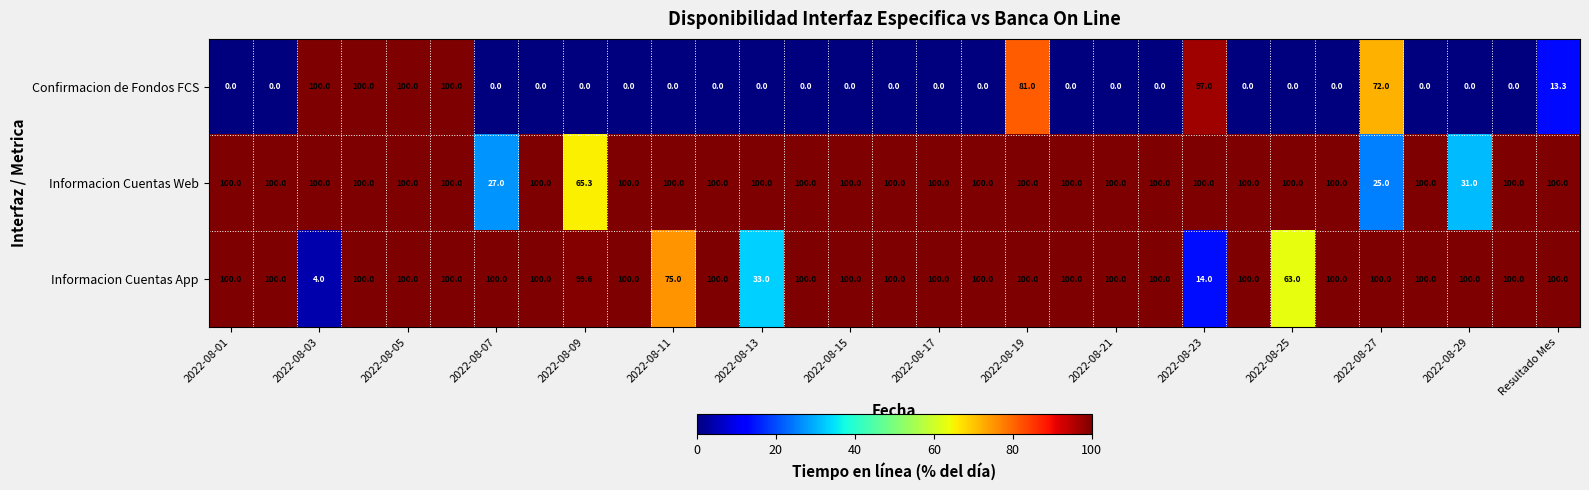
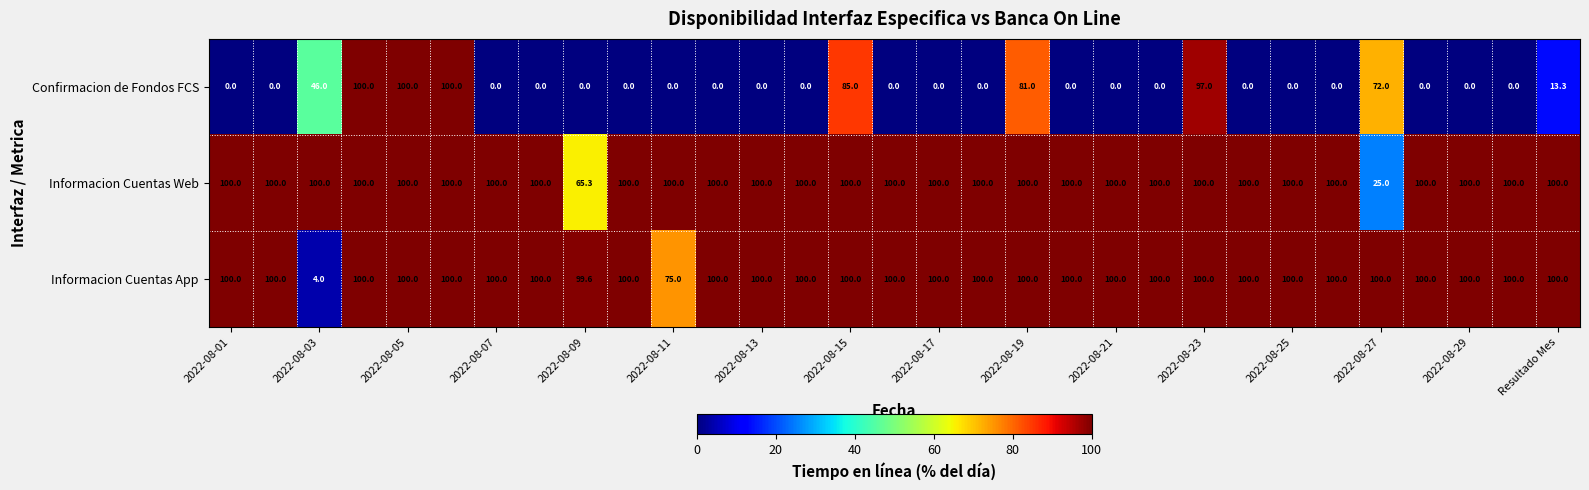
Confirmacion de Fondos FCS, 2022-08-03: 100.0 -> 46.0
Confirmacion de Fondos FCS, 2022-08-15: 0.0 -> 85.0
Informacion Cuentas Web, 2022-08-07: 27.0 -> 100.0
Informacion Cuentas Web, 2022-08-29: 31.0 -> 100.0
Informacion Cuentas App, 2022-08-13: 33.0 -> 100.0
Informacion Cuentas App, 2022-08-23: 14.0 -> 100.0
Informacion Cuentas App, 2022-08-25: 63.0 -> 100.0
